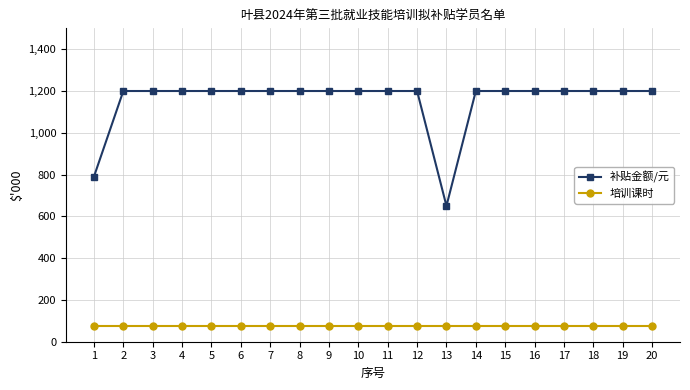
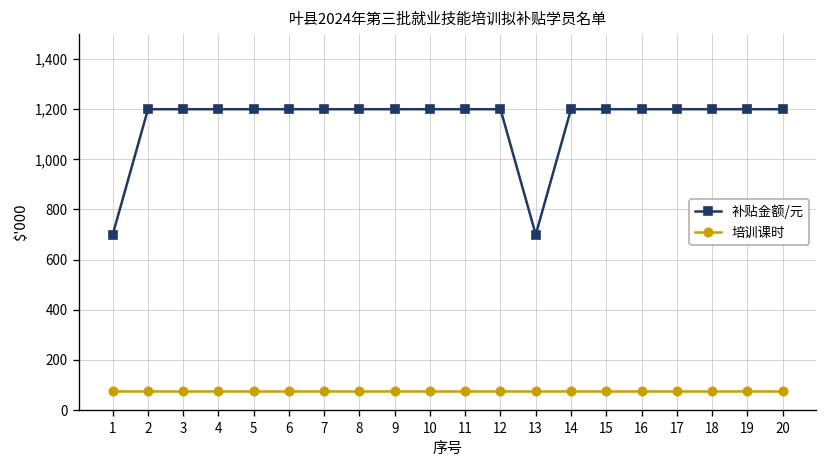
补贴金额/元, 1: 790 -> 700
补贴金额/元, 13: 650 -> 700
